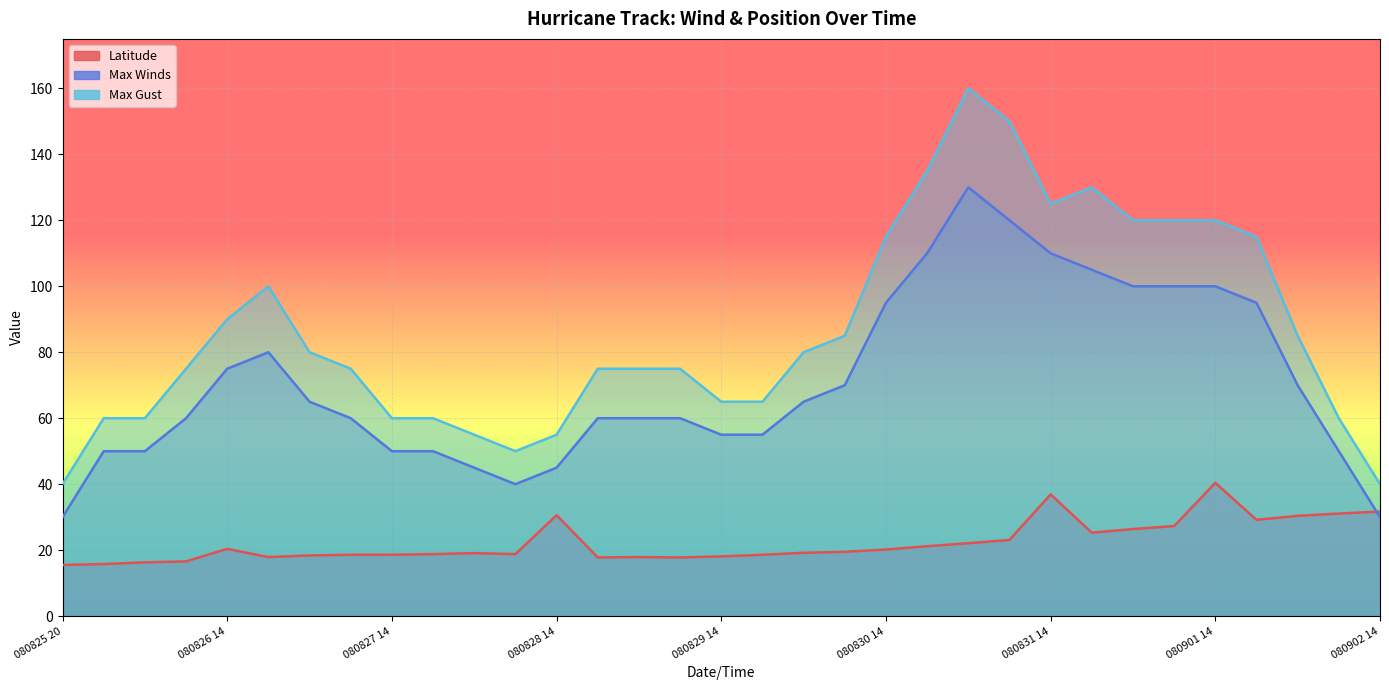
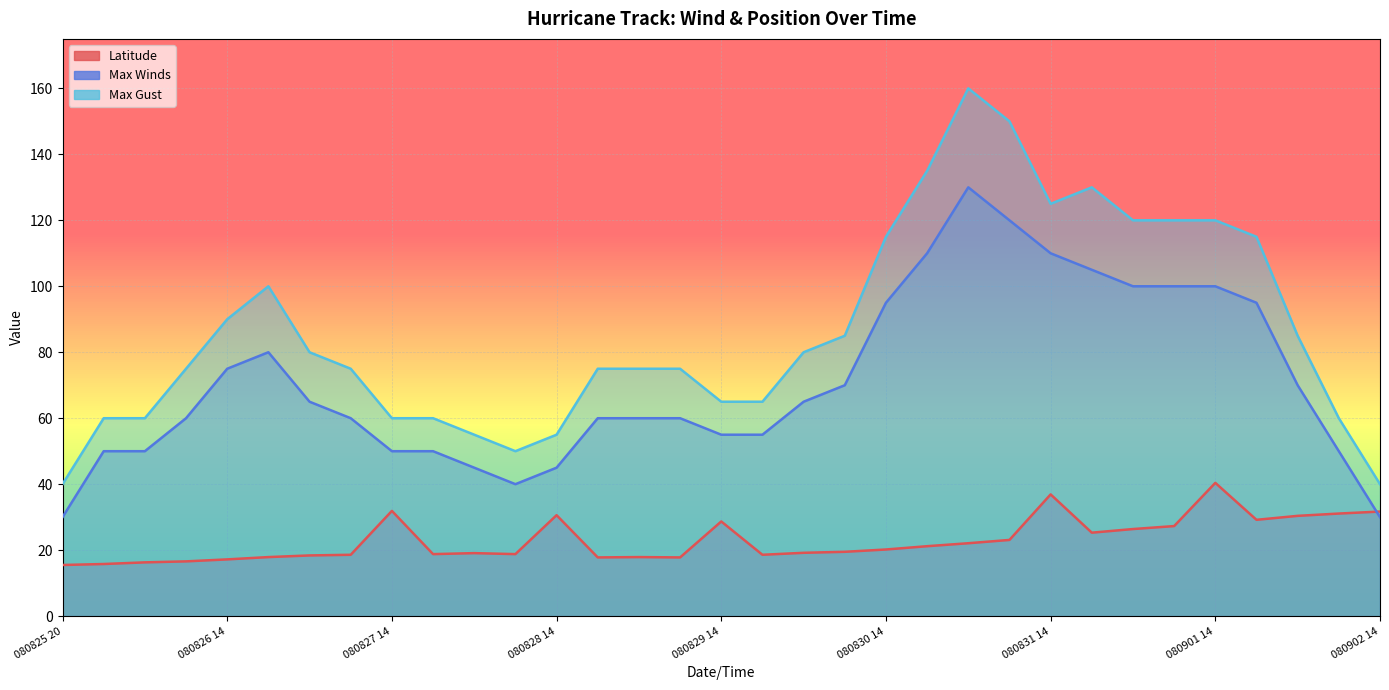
Latitude, 080826 14: 20 -> 17
Latitude, 080827 14: 19 -> 32
Latitude, 080829 14: 18 -> 29
